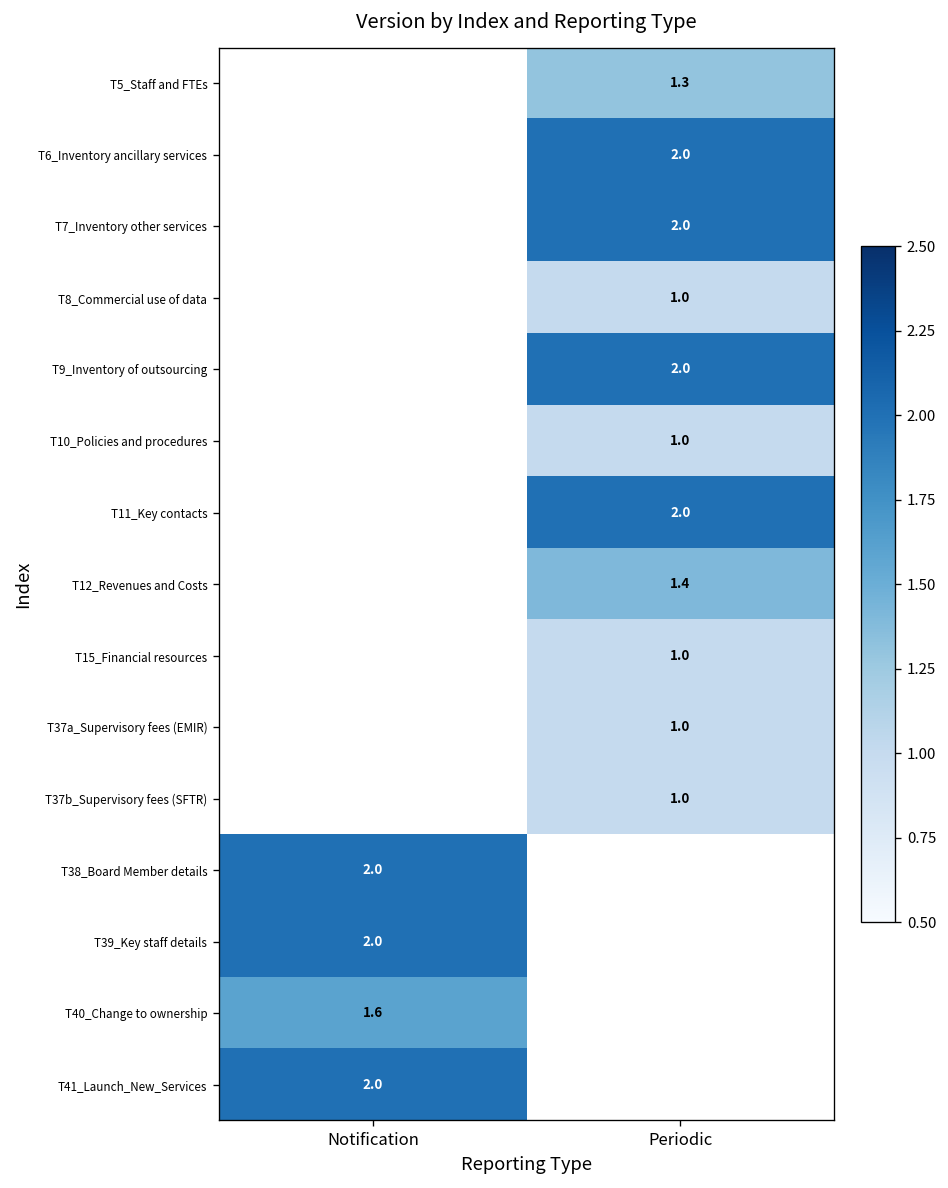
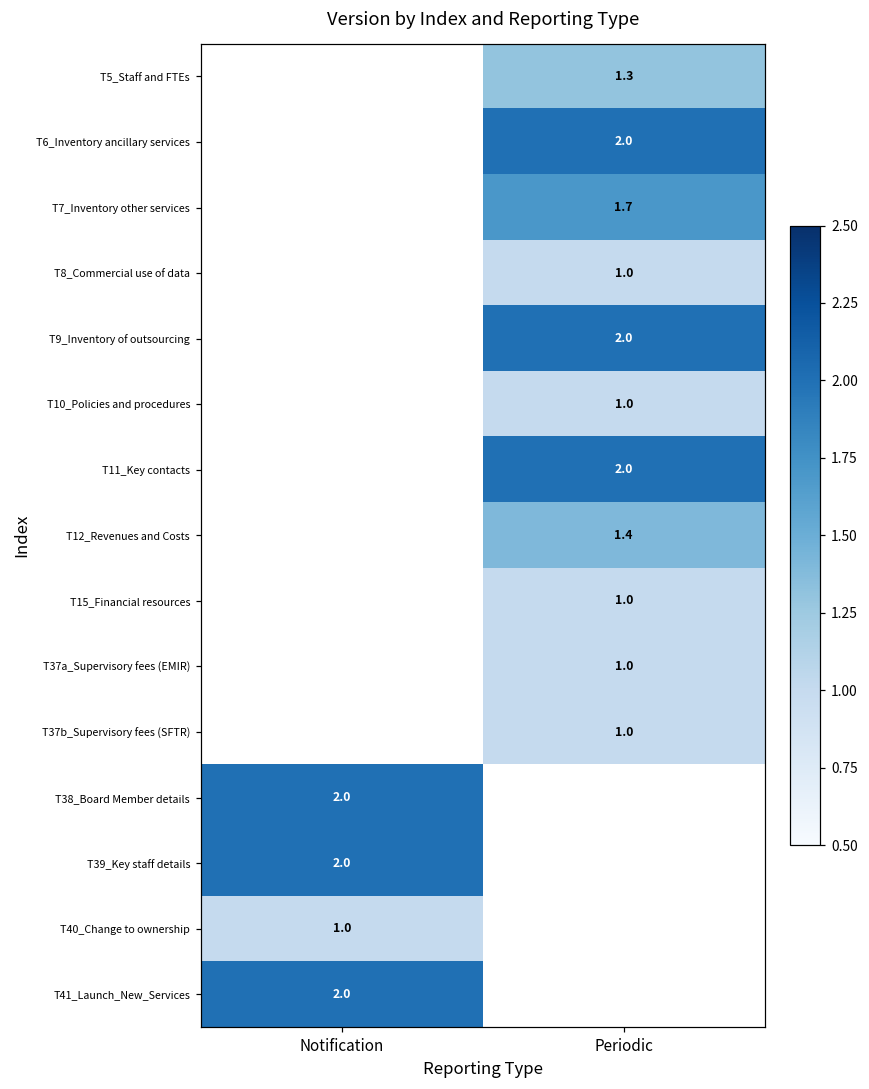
T7_Inventory other services, Periodic: 2.0 -> 1.7
T40_Change to ownership, Notification: 1.6 -> 1.0
